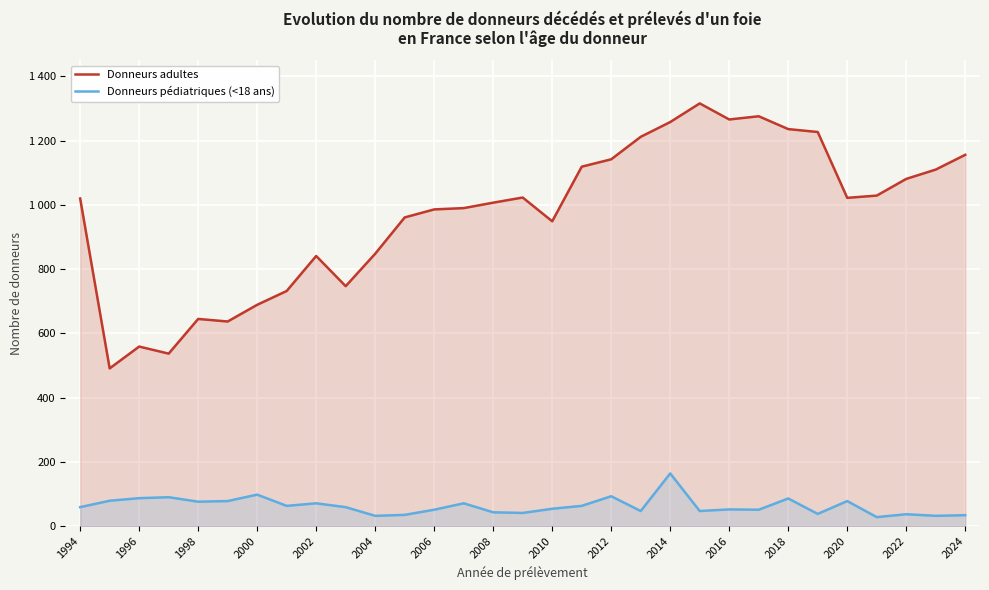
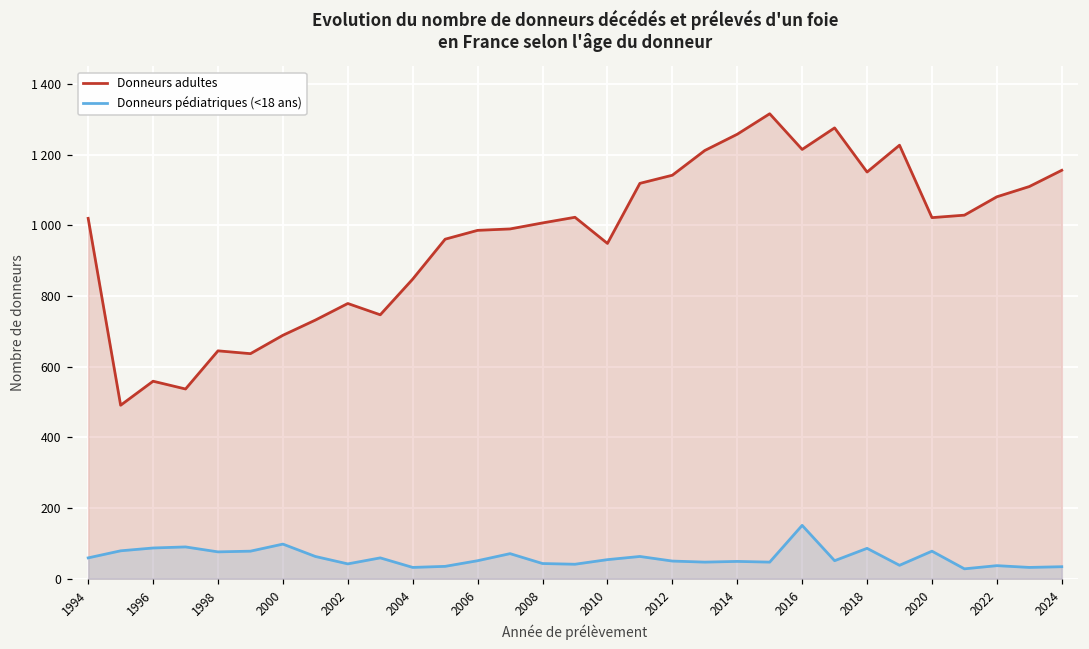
Donneurs adultes, 2002: 840 -> 780
Donneurs pédiatriques (<18 ans), 2002: 70 -> 40
Donneurs pédiatriques (<18 ans), 2012: 90 -> 50
Donneurs pédiatriques (<18 ans), 2014: 160 -> 50
Donneurs adultes, 2016: 1270 -> 1220
Donneurs pédiatriques (<18 ans), 2016: 50 -> 150
Donneurs adultes, 2018: 1240 -> 1150
